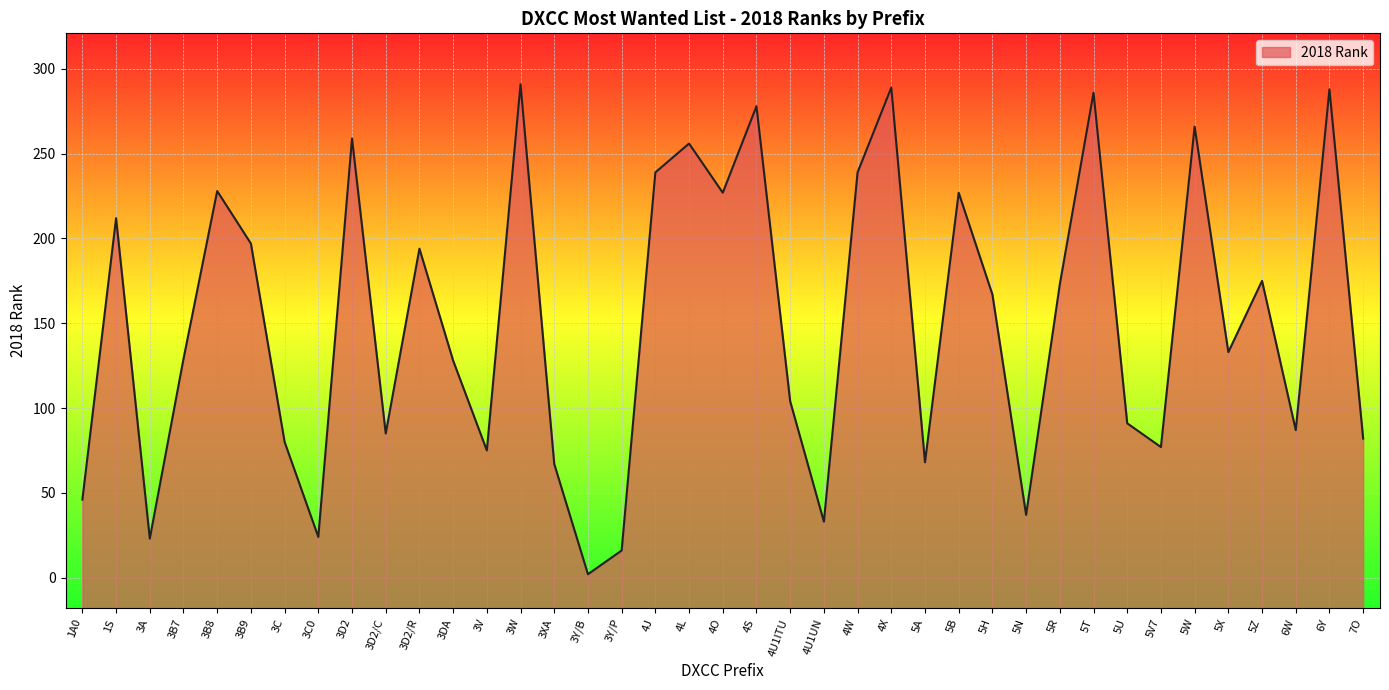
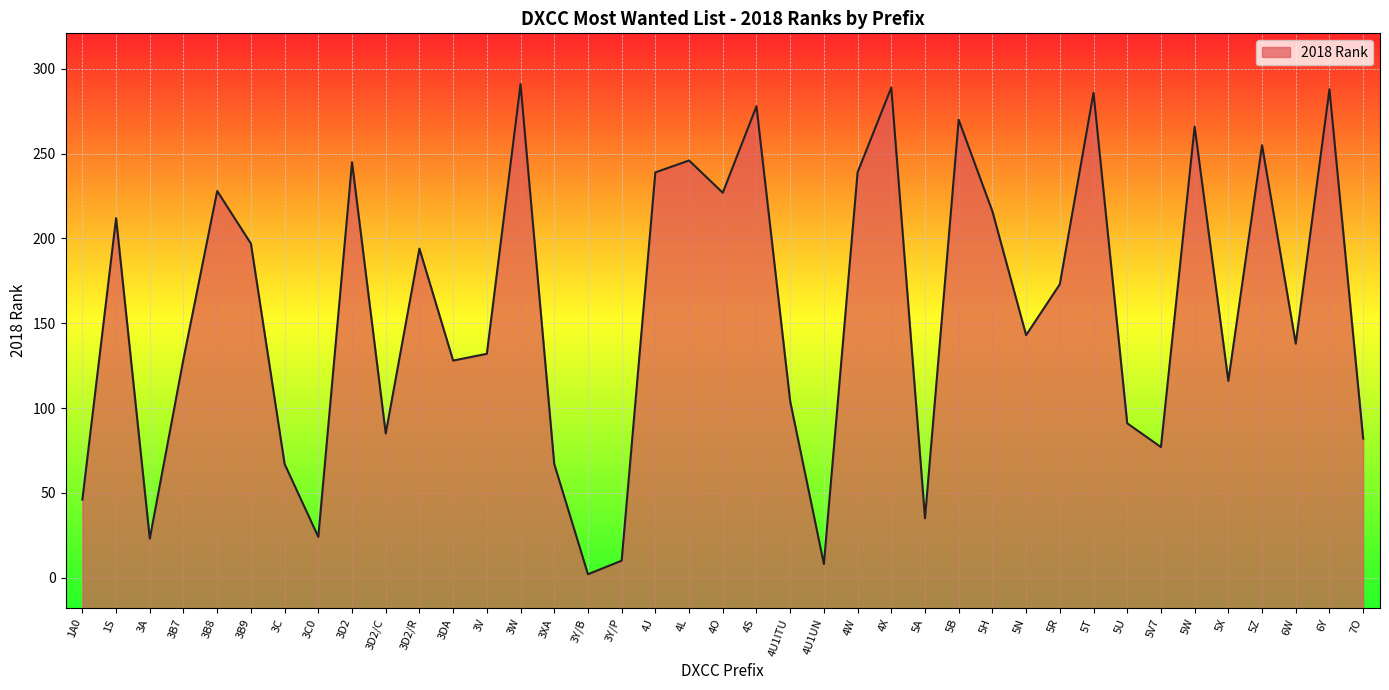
3C: 80 -> 67
3D2: 259 -> 245
3V: 75 -> 132
3Y/P: 16 -> 10
4L: 256 -> 246
4U1UN: 33 -> 8
5A: 68 -> 35
5B: 227 -> 270
5H: 167 -> 216
5N: 37 -> 143
5X: 133 -> 116
5Z: 175 -> 255
6W: 87 -> 138
